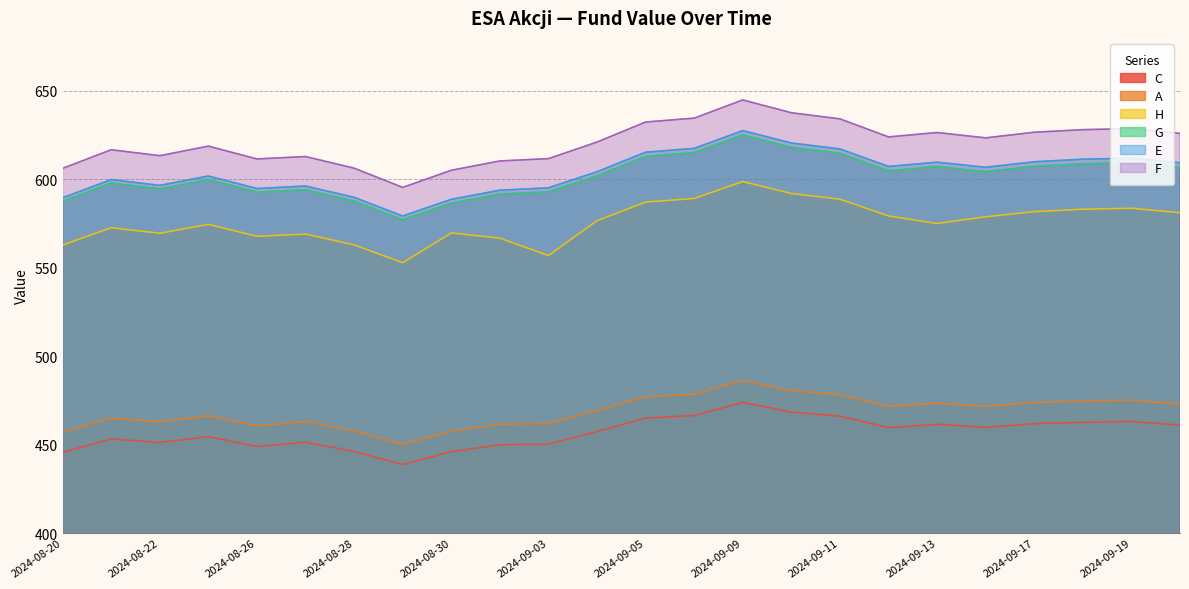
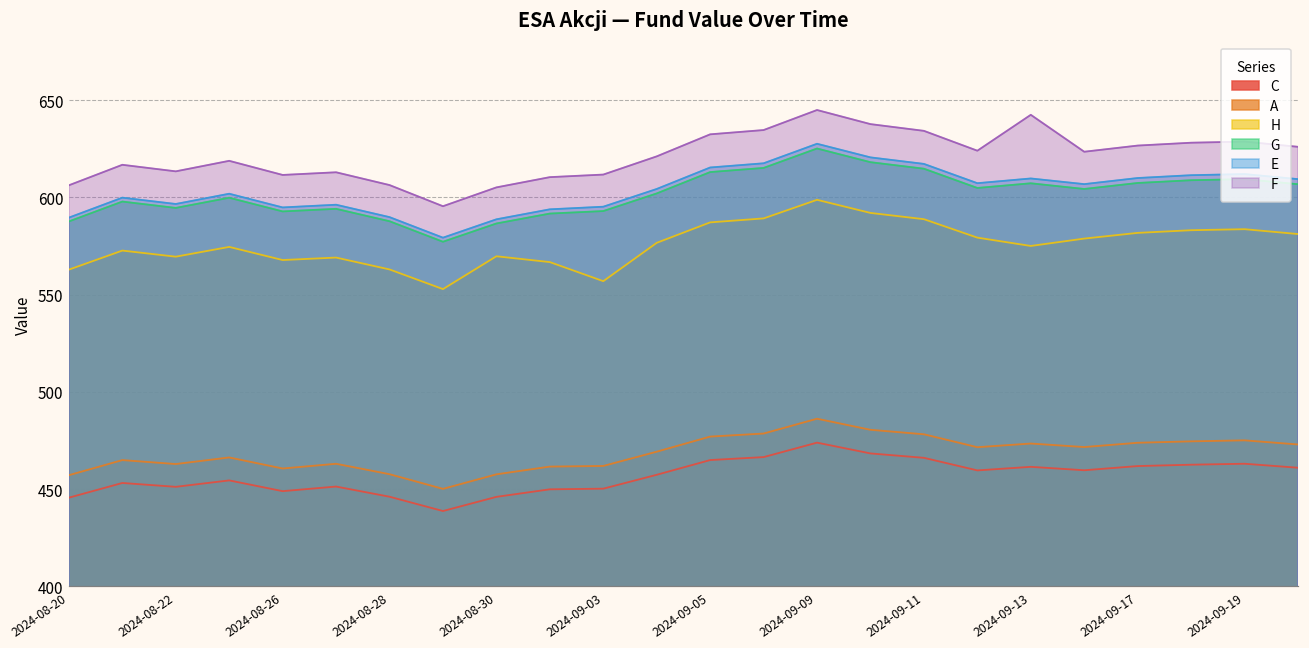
F, 2024-09-13: 626 -> 642
